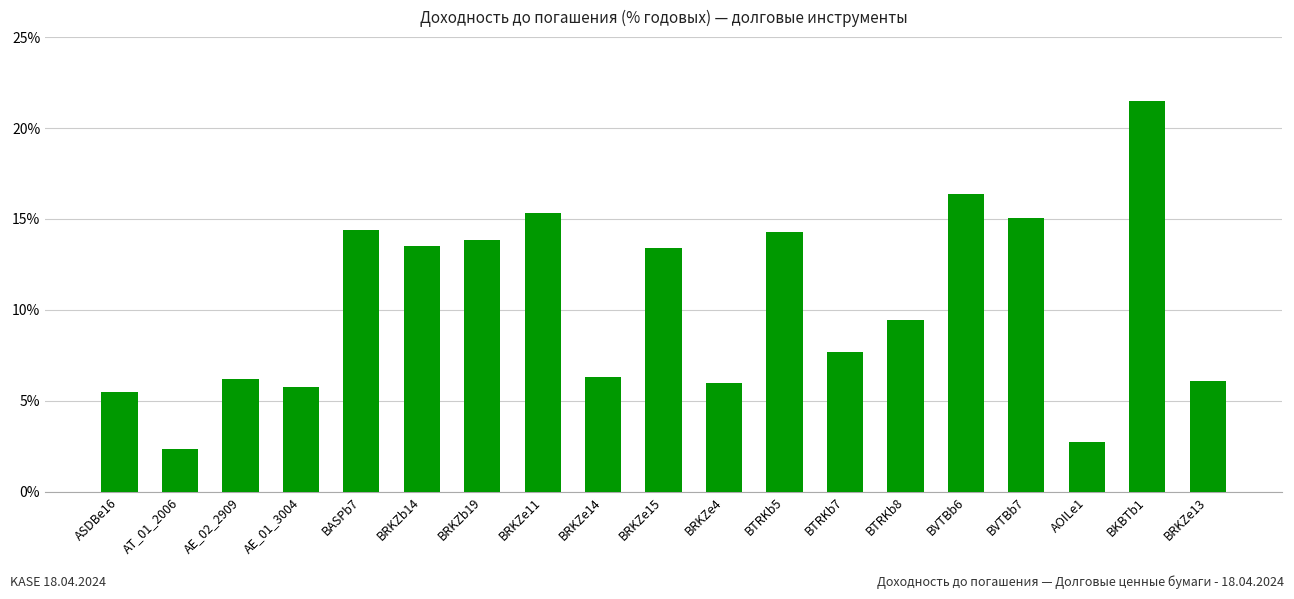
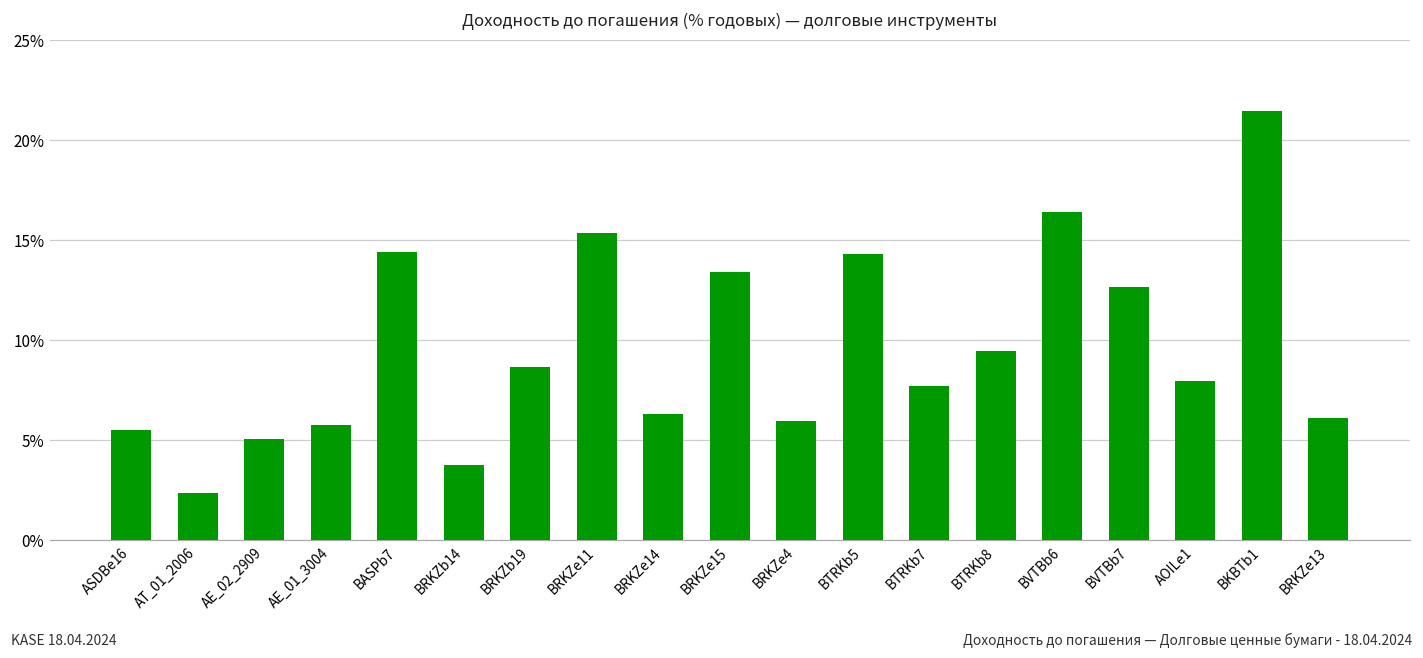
AE_02_2909: 6.2% -> 5.1%
BRKZb14: 13.5% -> 3.7%
BRKZb19: 13.8% -> 8.7%
BVTBb7: 15.1% -> 12.7%
AOILe1: 2.8% -> 7.9%
